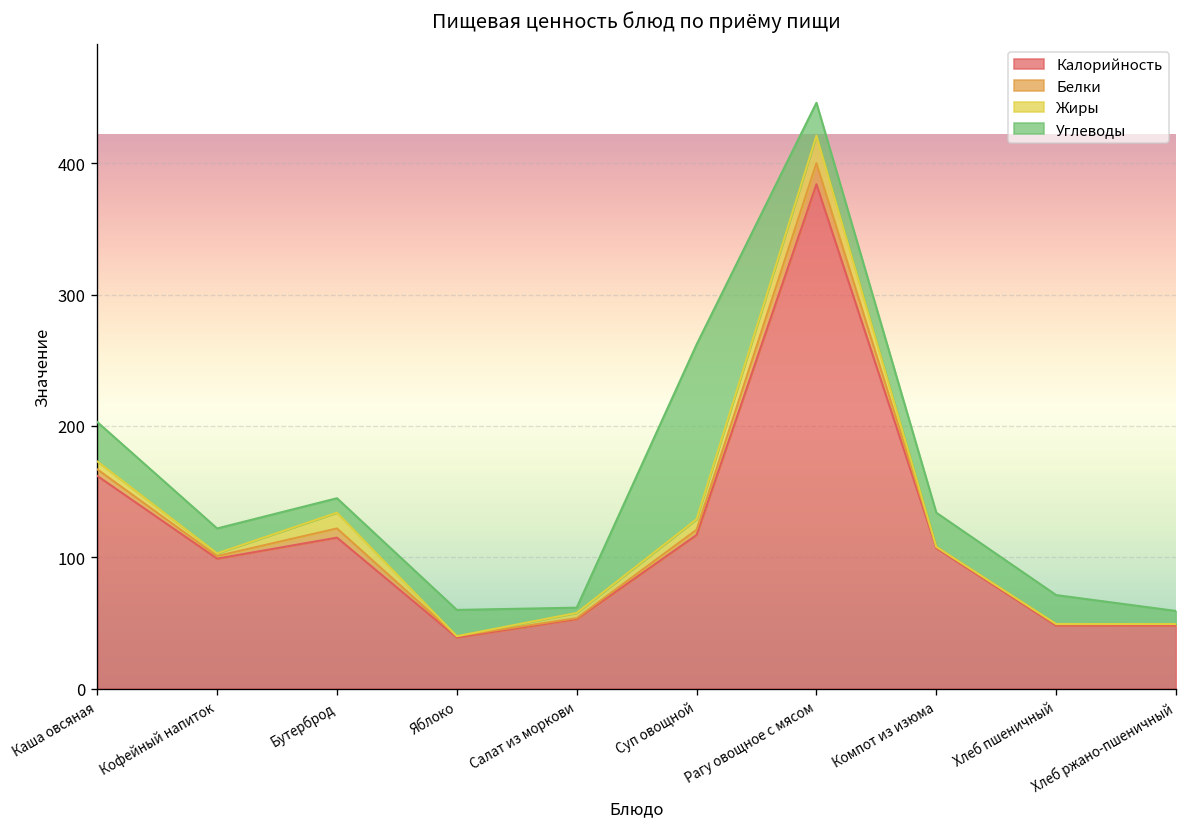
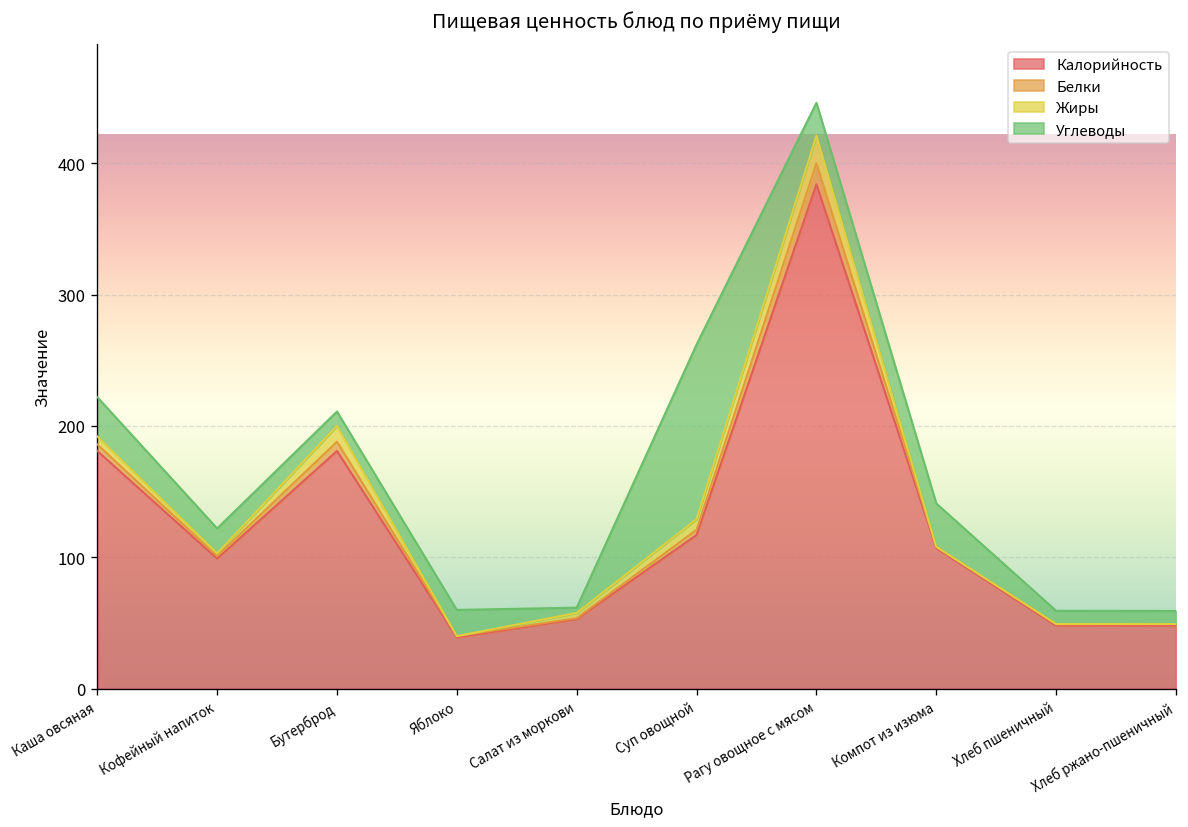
Калорийность, Каша овсяная: 162 -> 181
Калорийность, Бутерброд: 115 -> 181
Углеводы, Компот из изюма: 26 -> 33
Углеводы, Хлеб пшеничный: 22 -> 10
